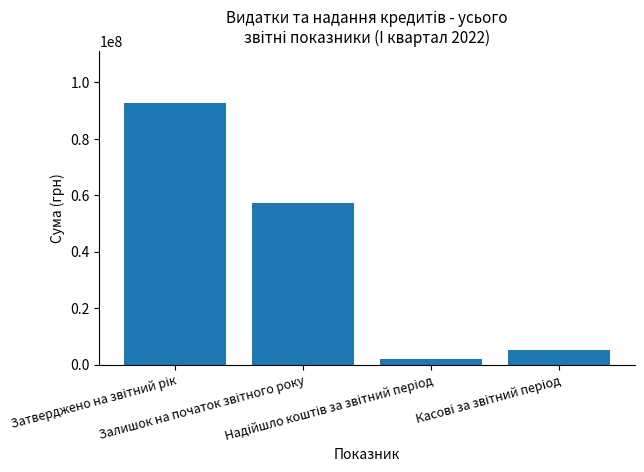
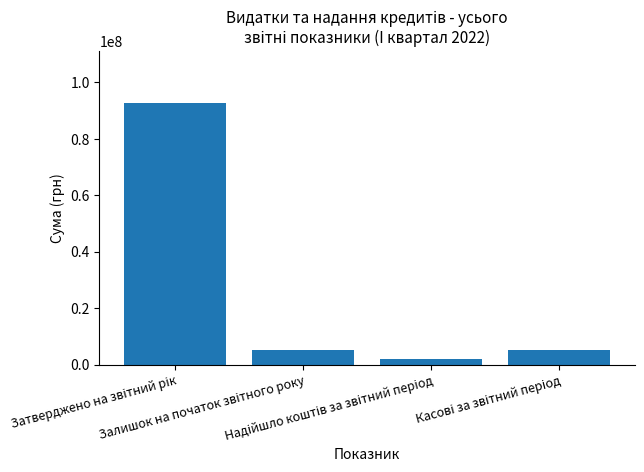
Залишок на початок звітного року: 57000000 -> 5000000
